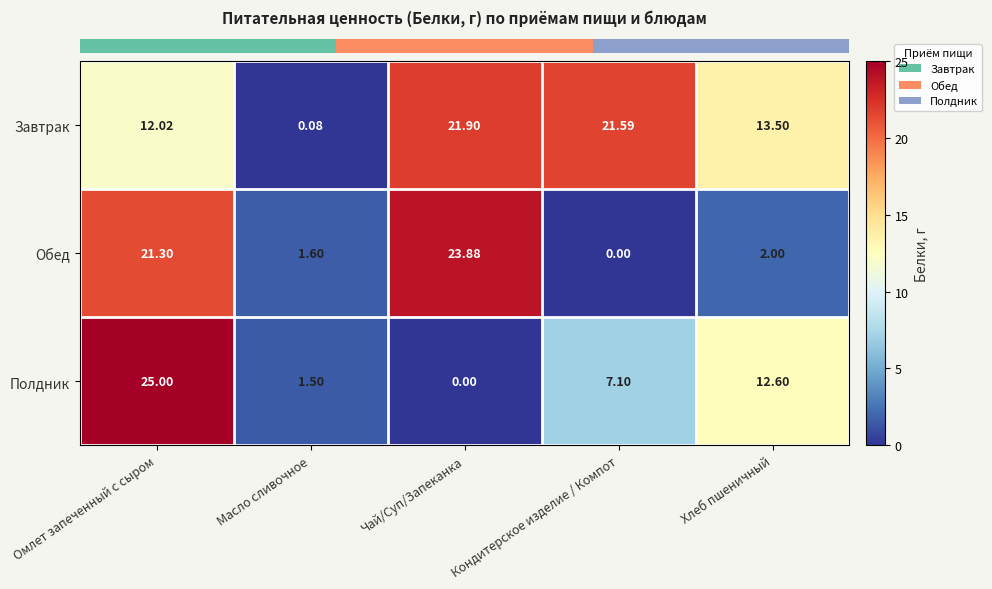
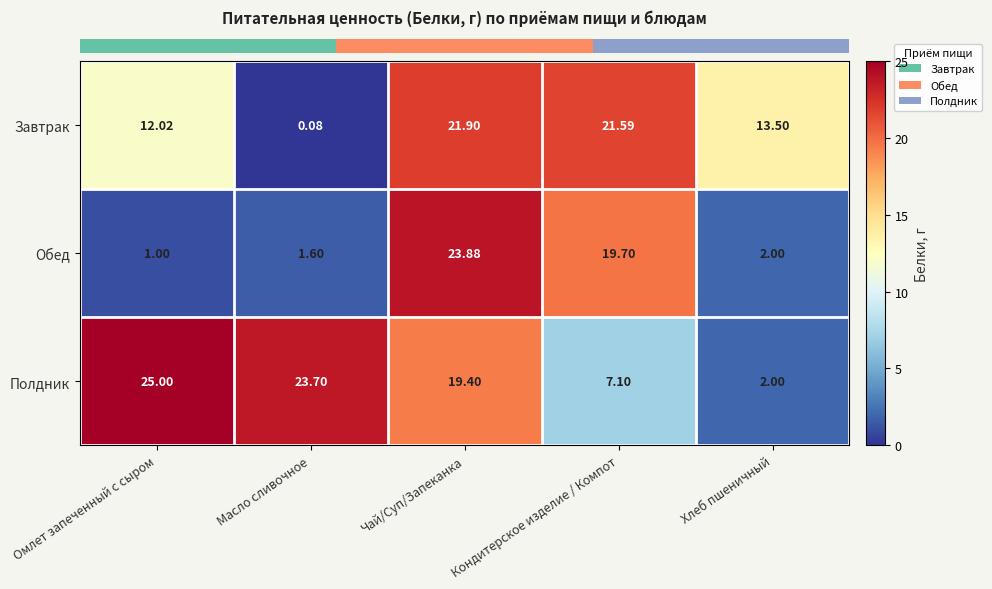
Обед, Омлет запеченный с сыром: 21.30 -> 1.00
Обед, Кондитерское изделие / Компот: 0.00 -> 19.70
Полдник, Масло сливочное: 1.50 -> 23.70
Полдник, Чай/Суп/Запеканка: 0.00 -> 19.40
Полдник, Хлеб пшеничный: 12.60 -> 2.00
